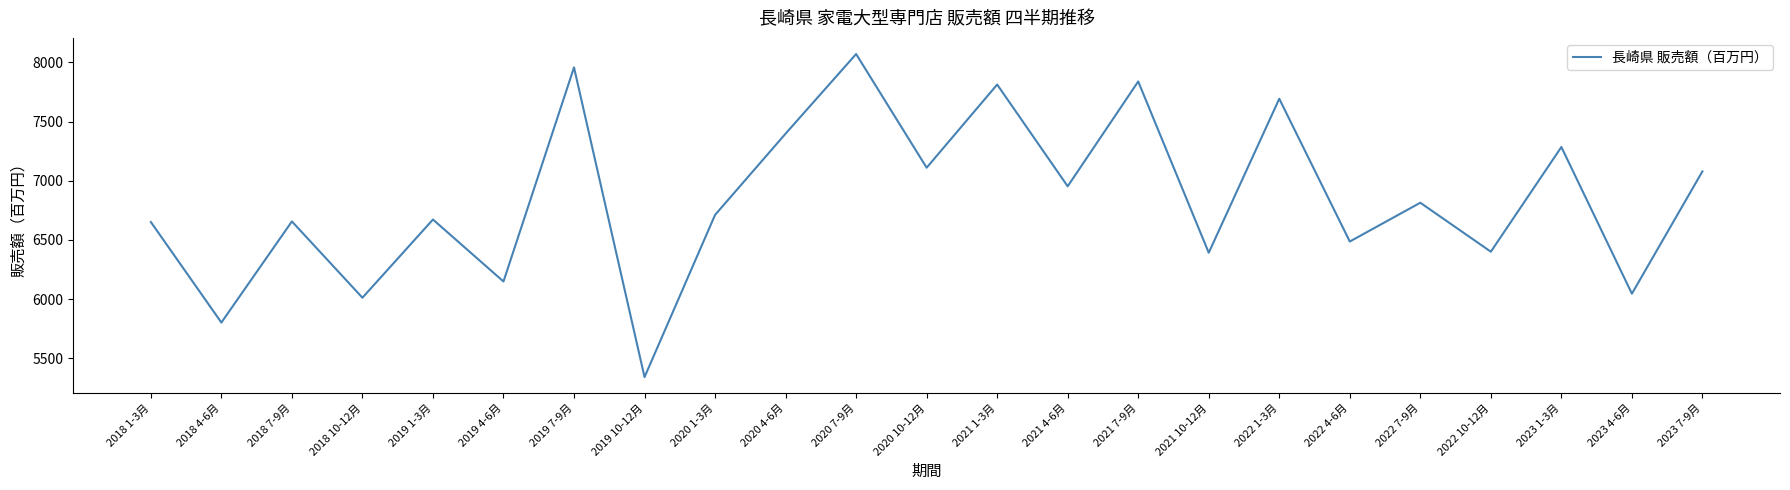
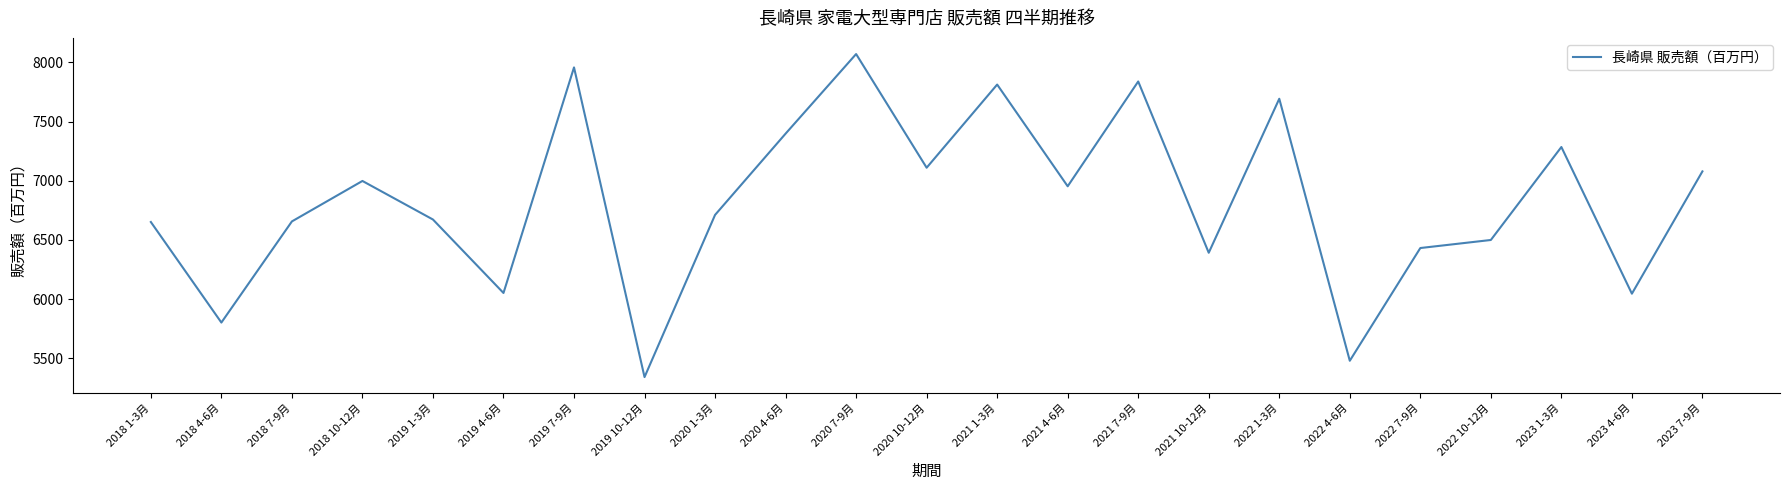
2018 10-12月: 6010 -> 7000
2019 4-6月: 6150 -> 6050
2022 4-6月: 6490 -> 5480
2022 7-9月: 6810 -> 6430
2022 10-12月: 6400 -> 6500
